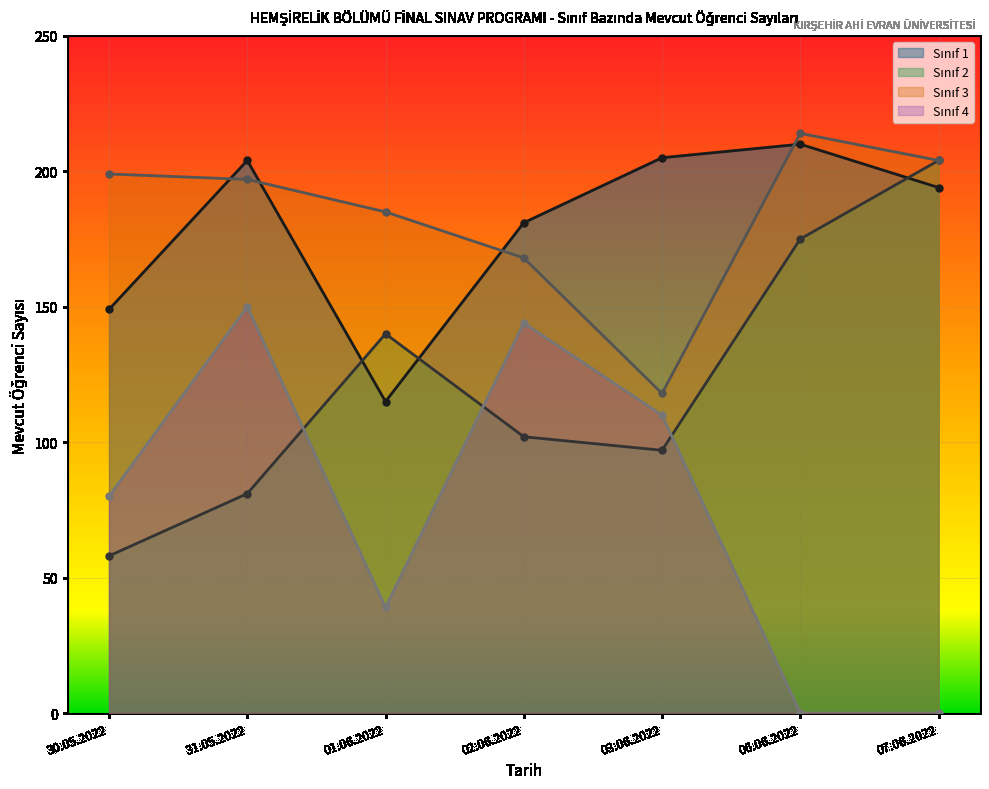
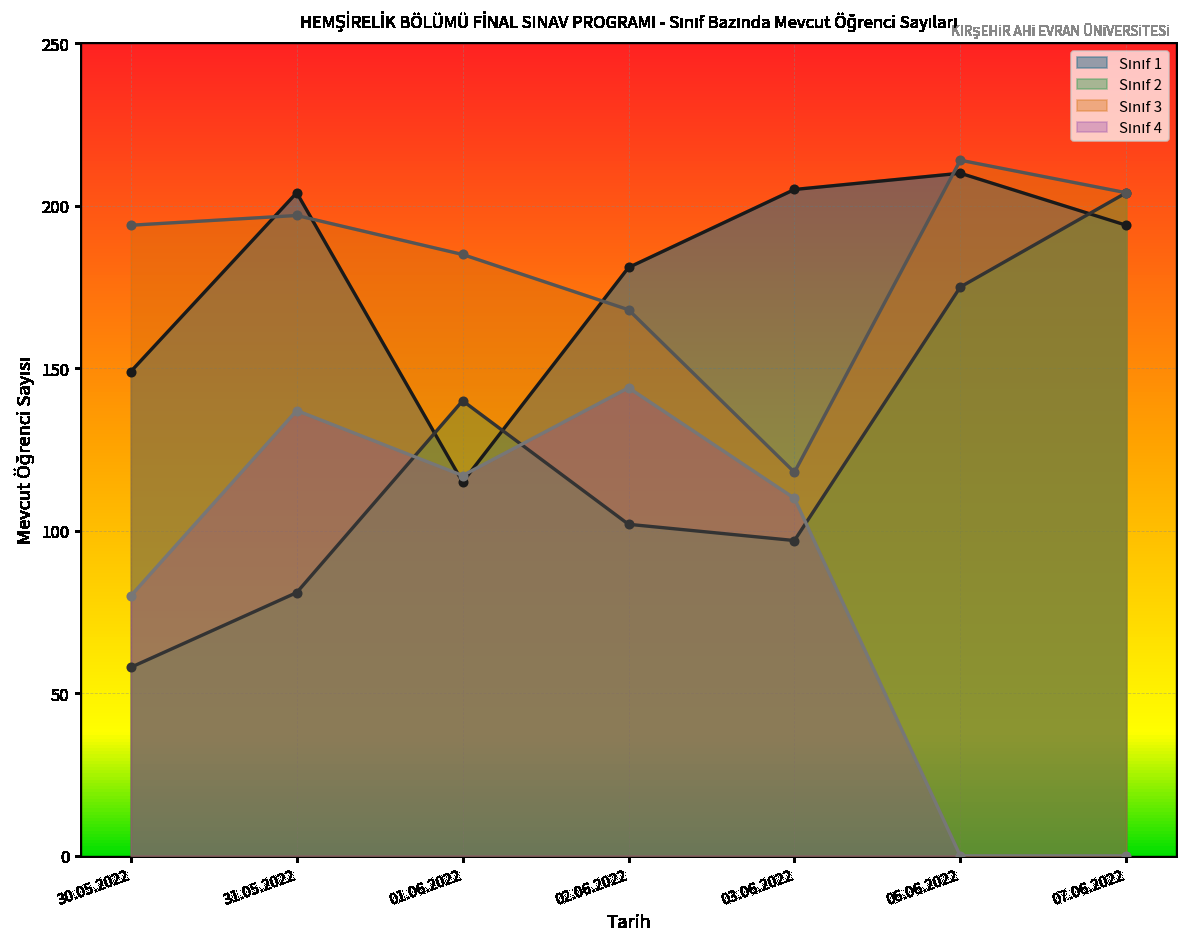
Sınıf 3, 30.05.2022: 199 -> 194
Sınıf 4, 31.05.2022: 150 -> 137
Sınıf 4, 01.06.2022: 39 -> 117
